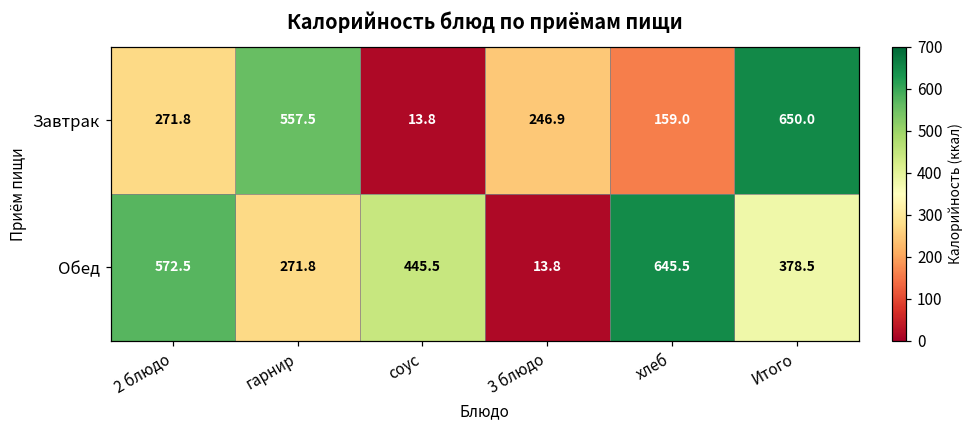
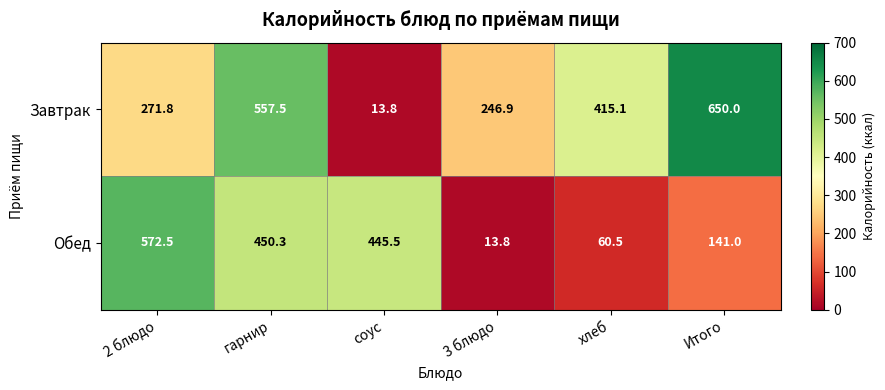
Завтрак, хлеб: 159.0 -> 415.1
Обед, гарнир: 271.8 -> 450.3
Обед, хлеб: 645.5 -> 60.5
Обед, Итого: 378.5 -> 141.0
